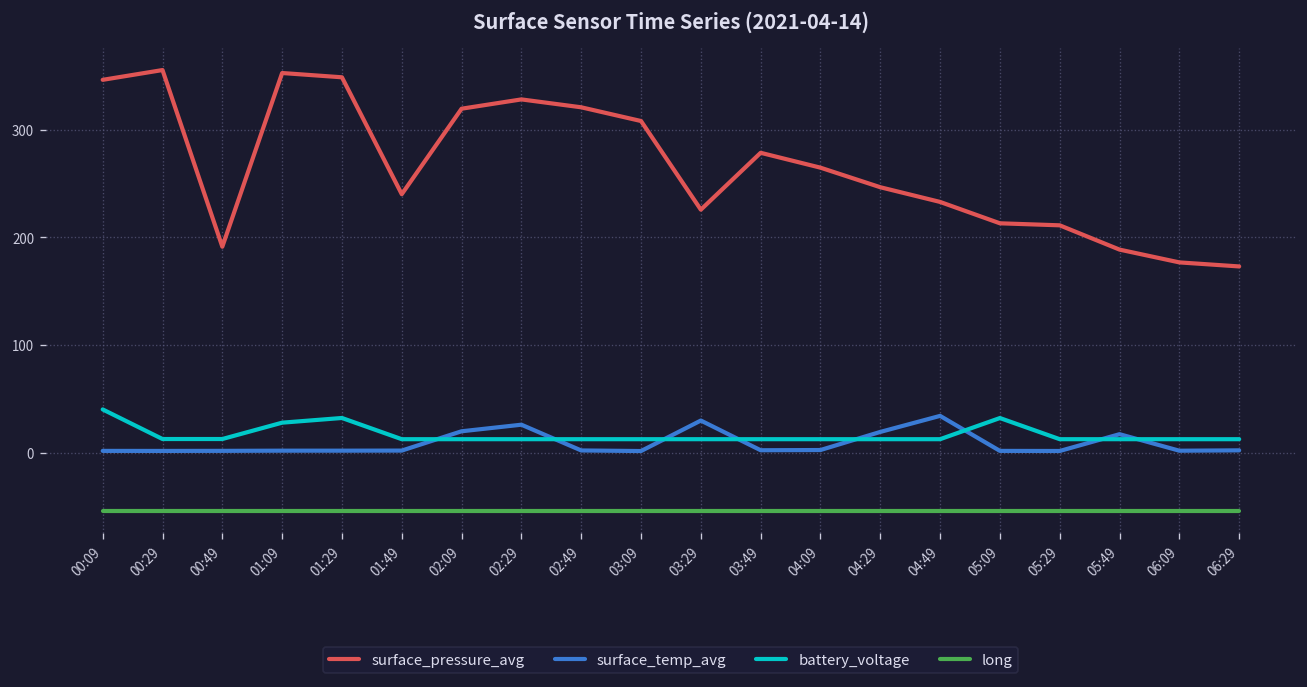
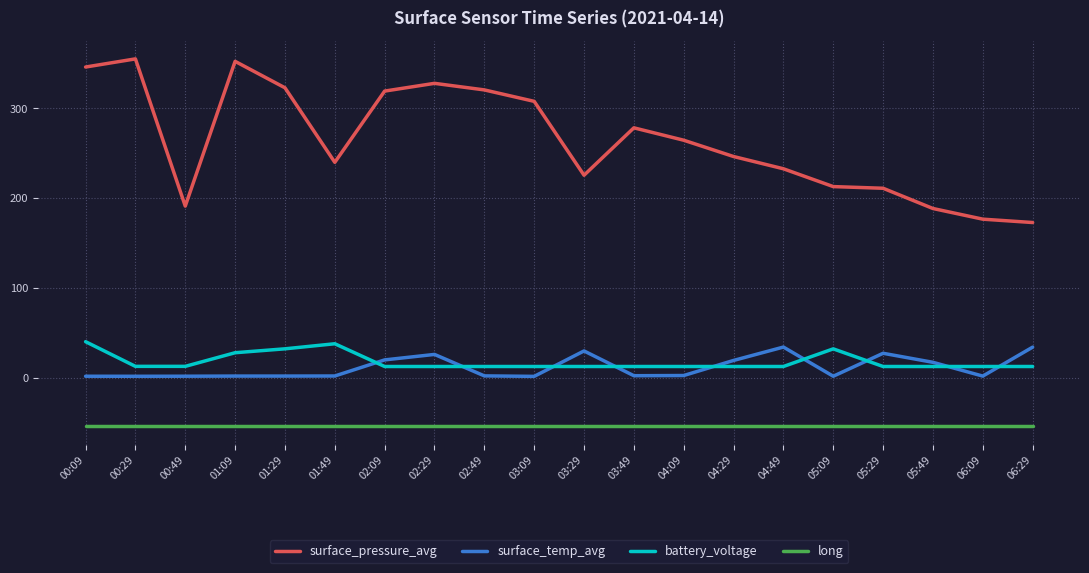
surface_pressure_avg, 01:29: 350 -> 320
battery_voltage, 01:49: 10 -> 40
surface_temp_avg, 05:29: 0 -> 30
surface_temp_avg, 06:29: 0 -> 30
